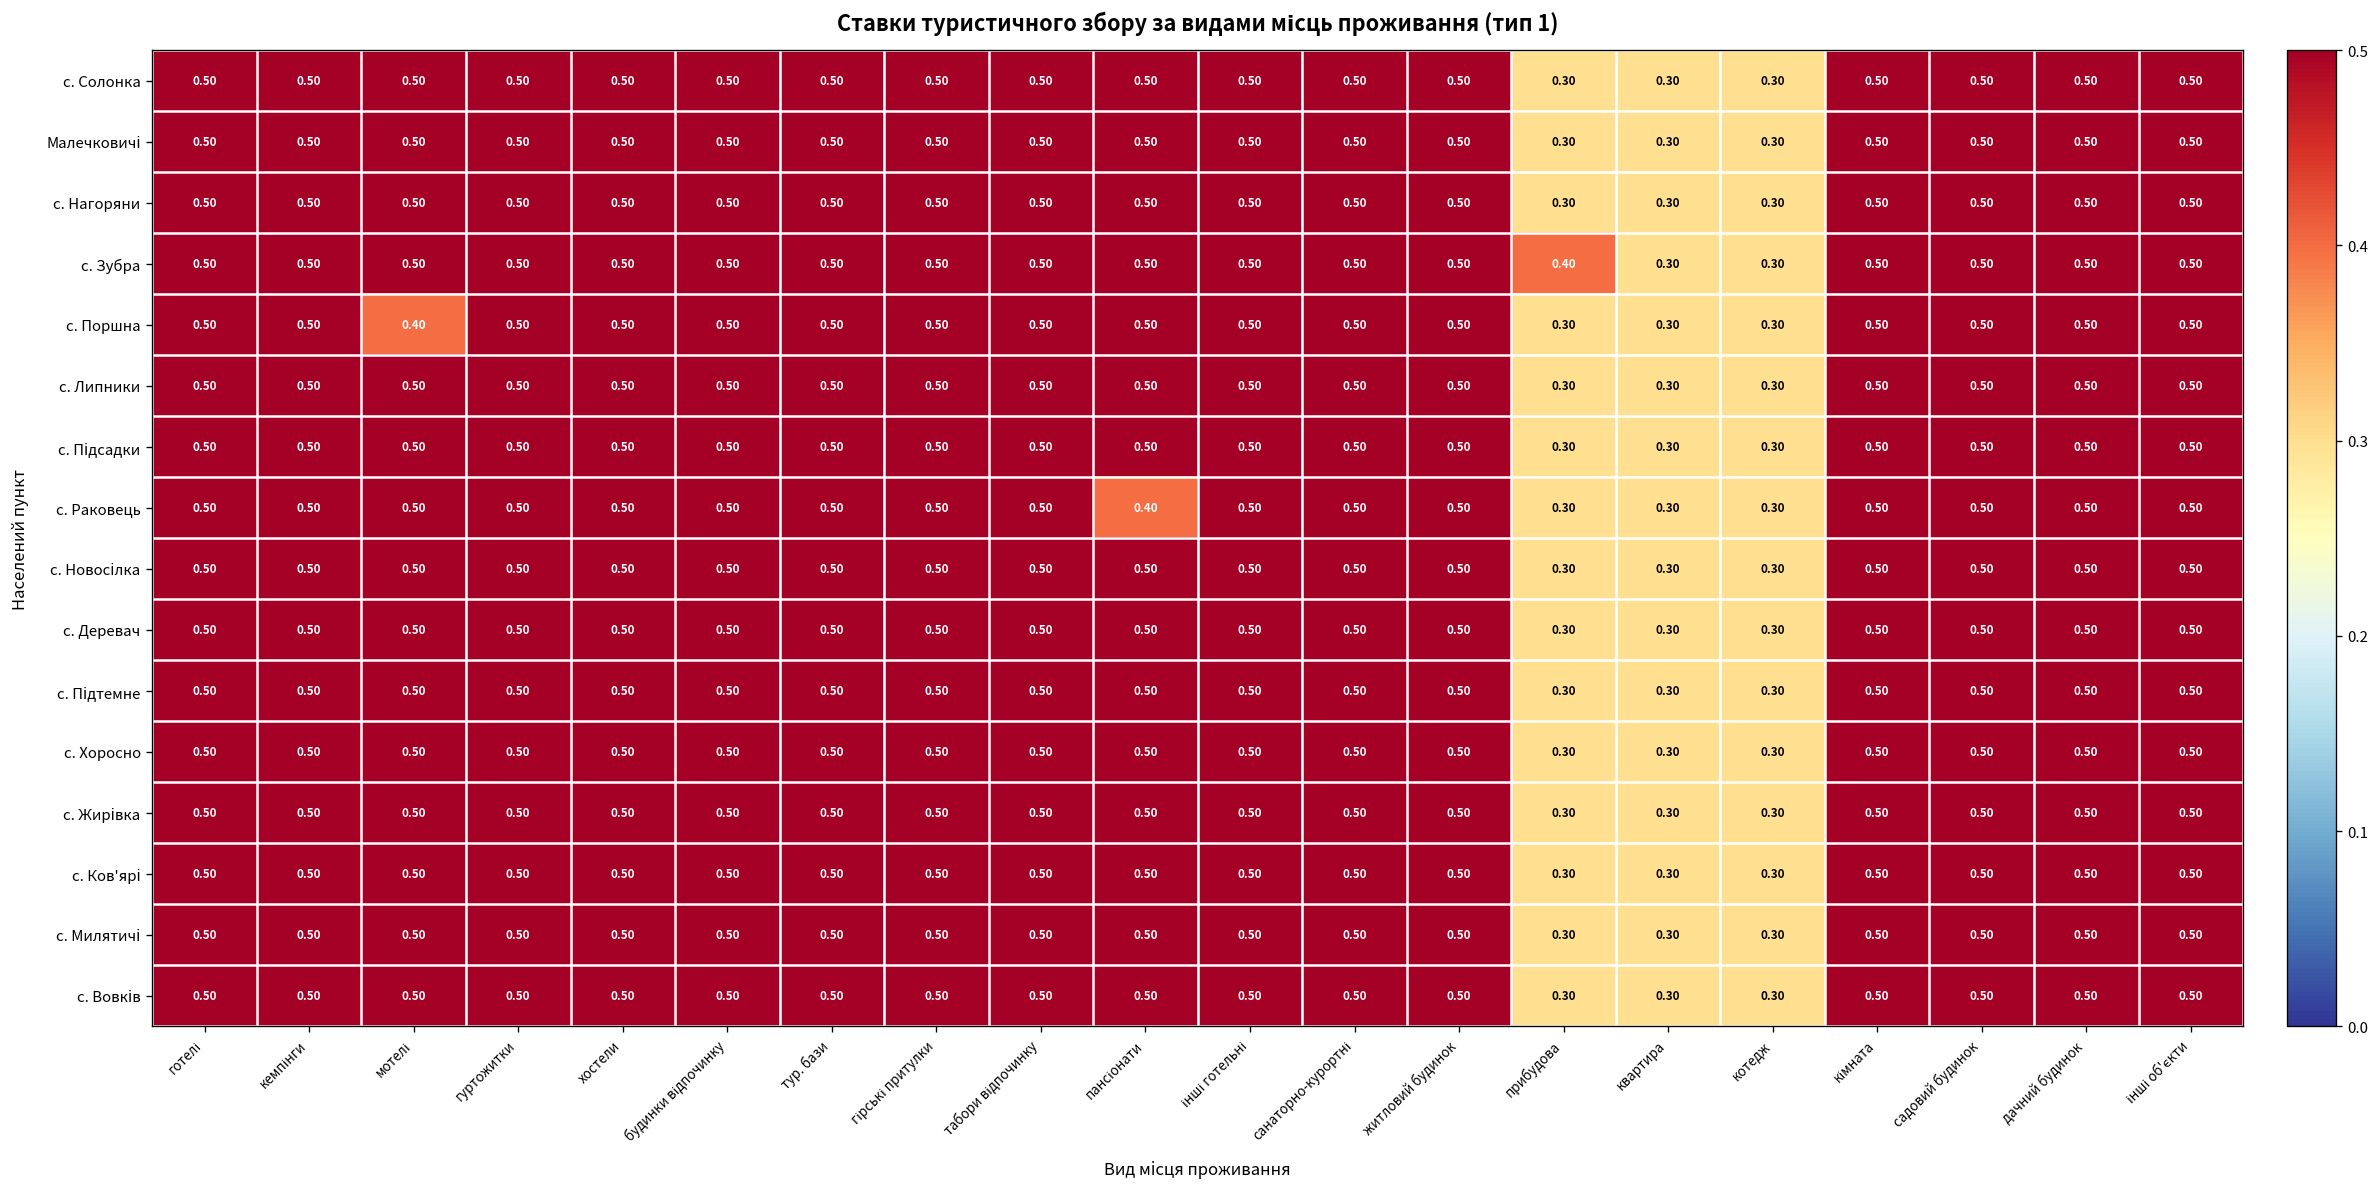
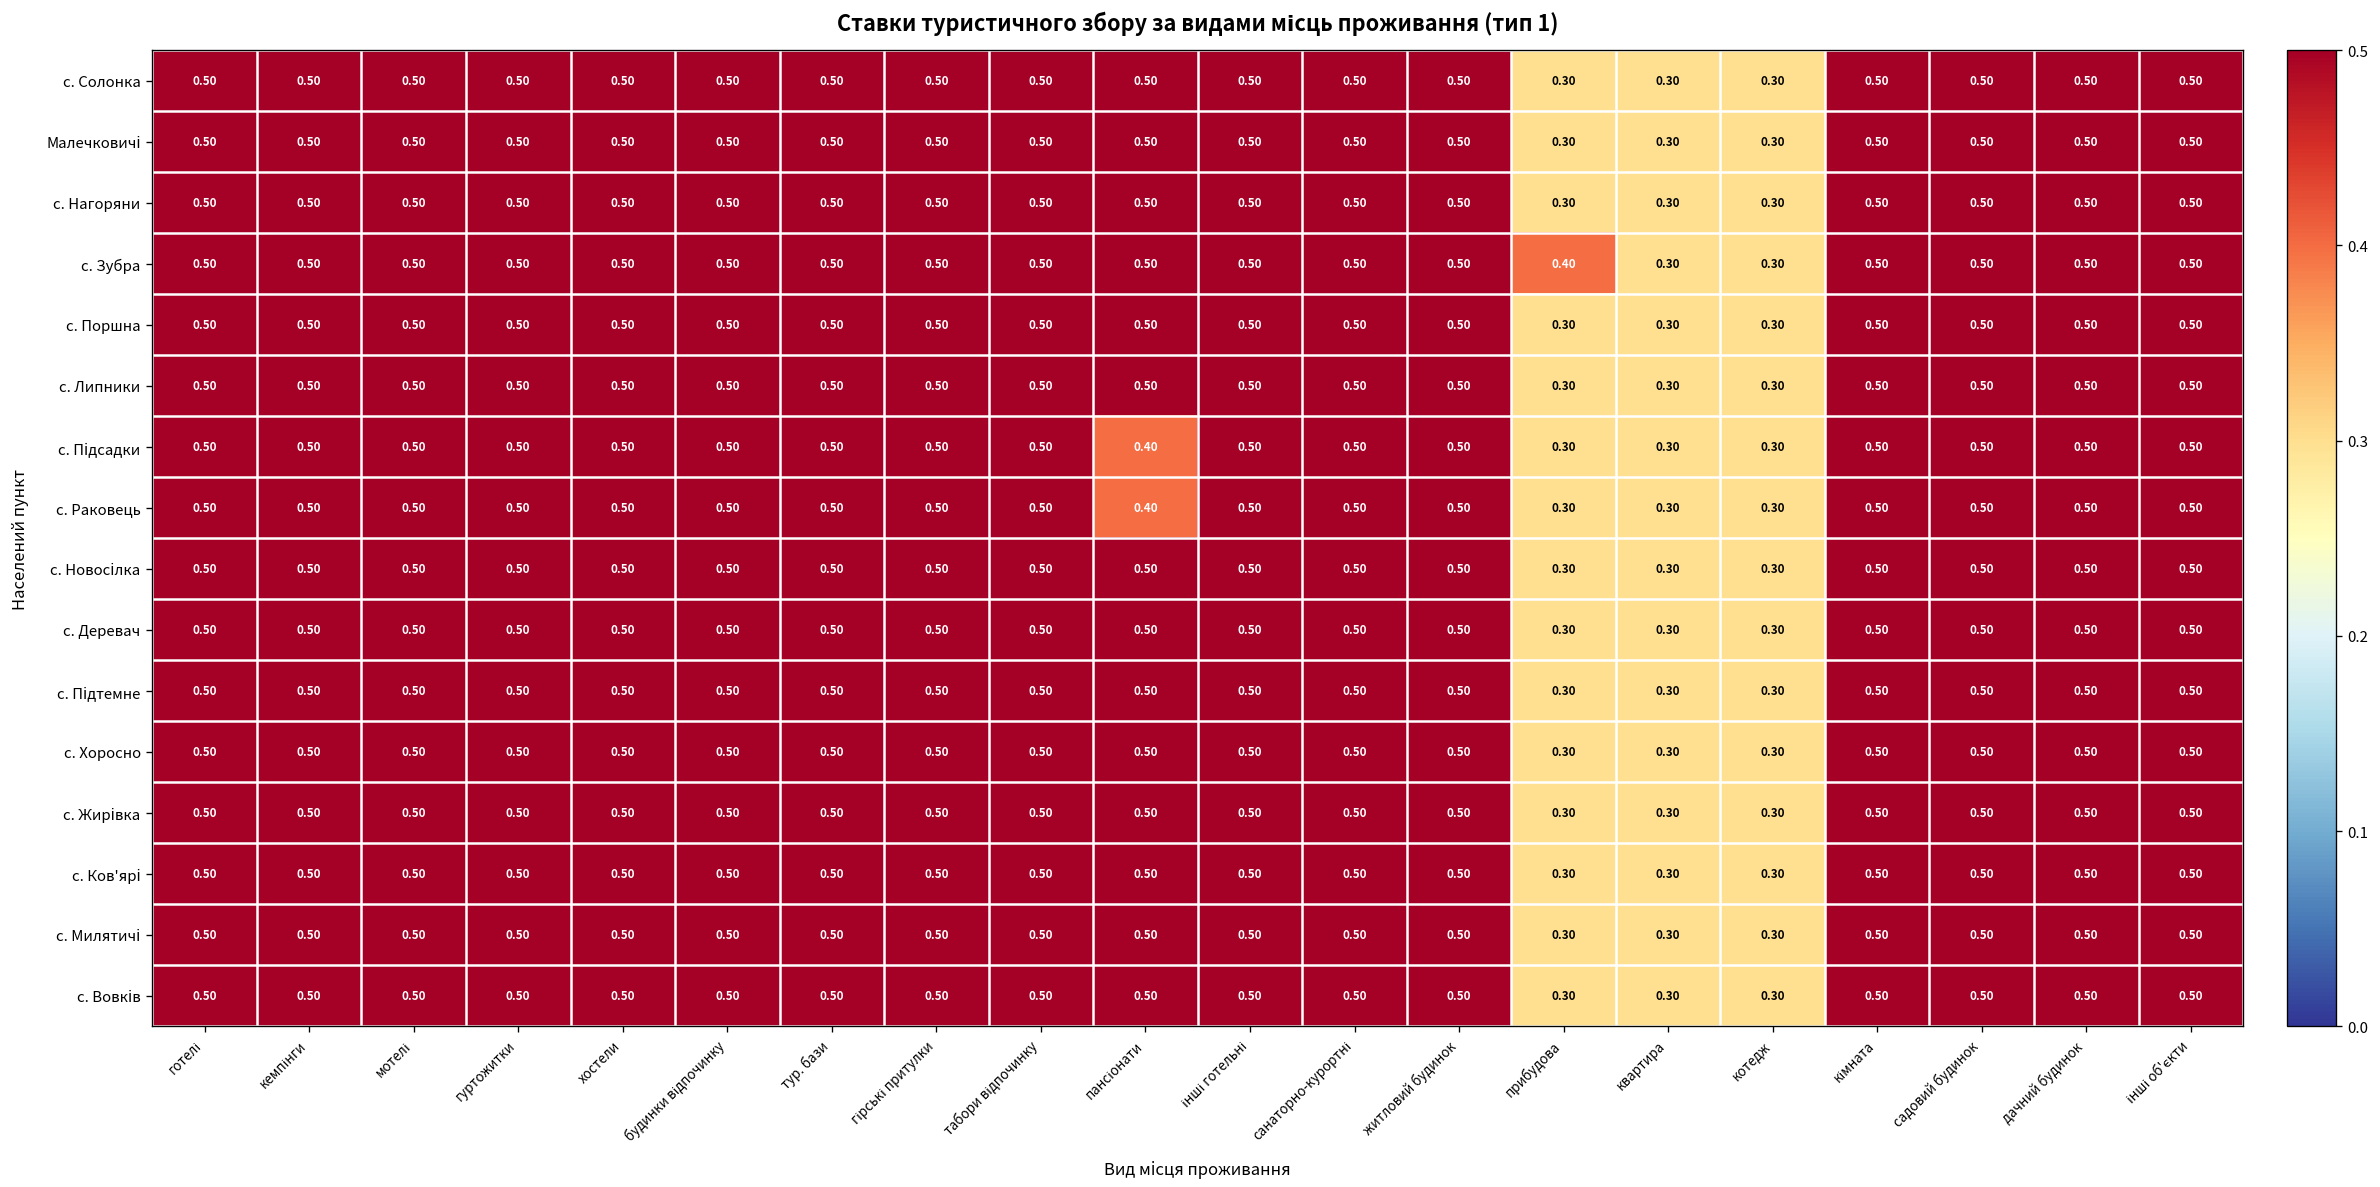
с. Поршна, мотелі: 0.40 -> 0.50
с. Підсадки, пансіонати: 0.50 -> 0.40
